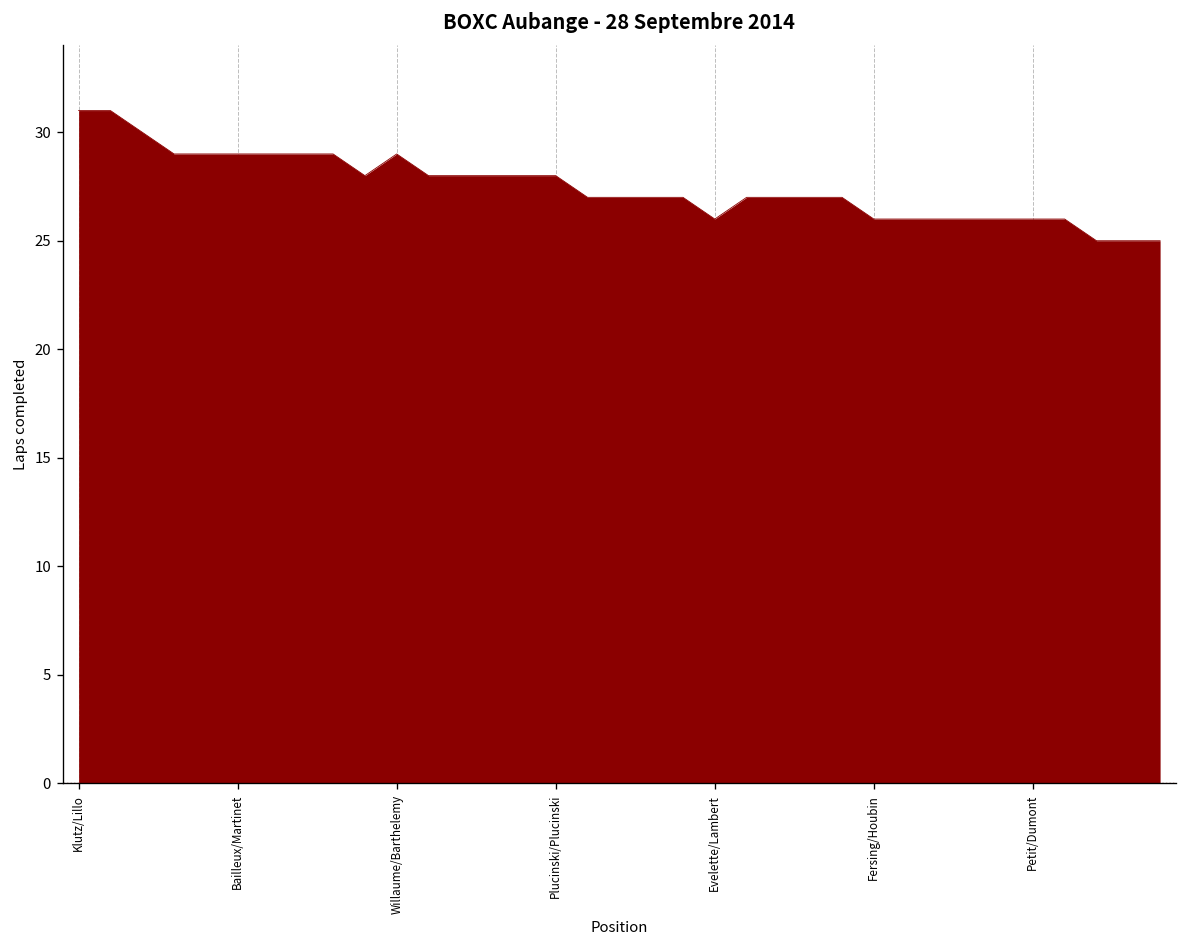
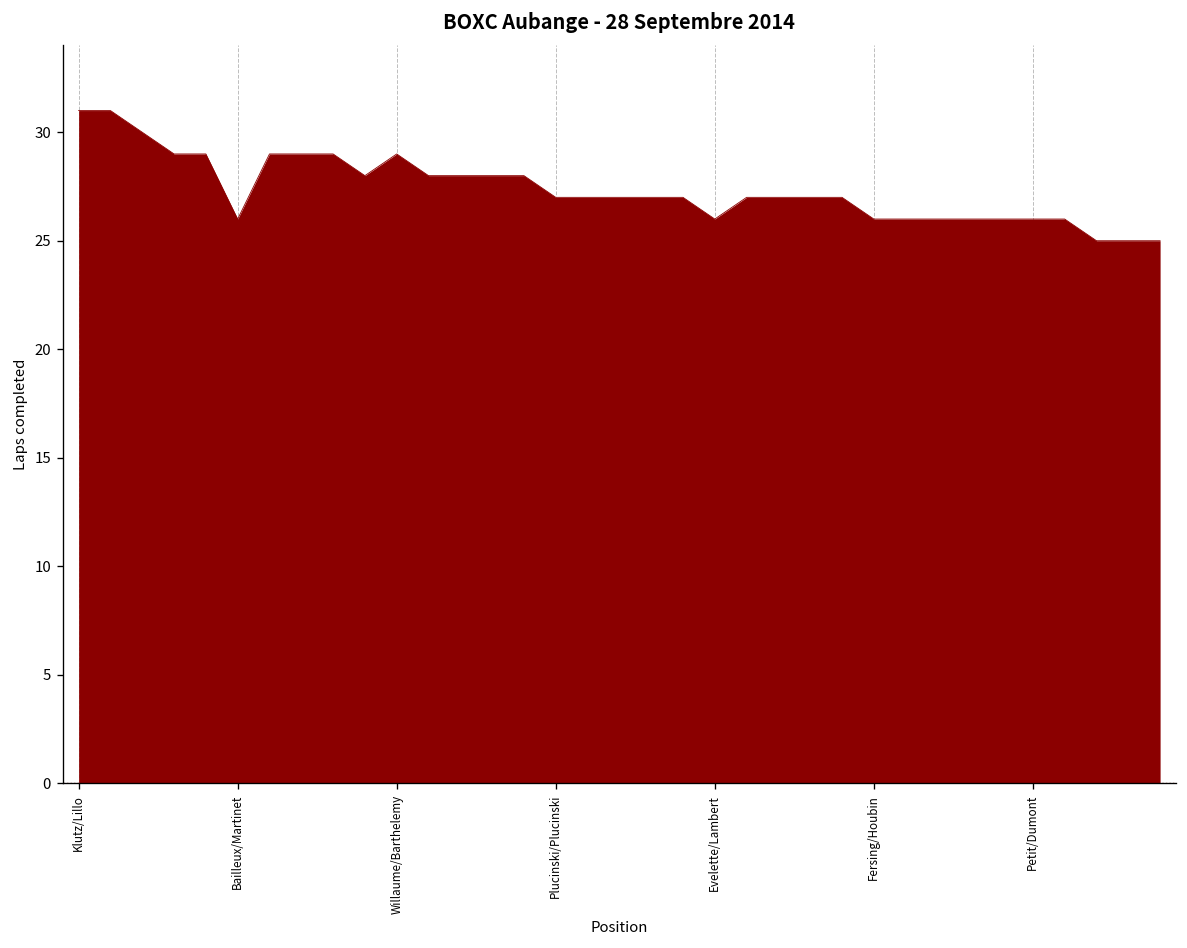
Bailleux/Martinet: 29 -> 26
Plucinski/Plucinski: 28 -> 27
